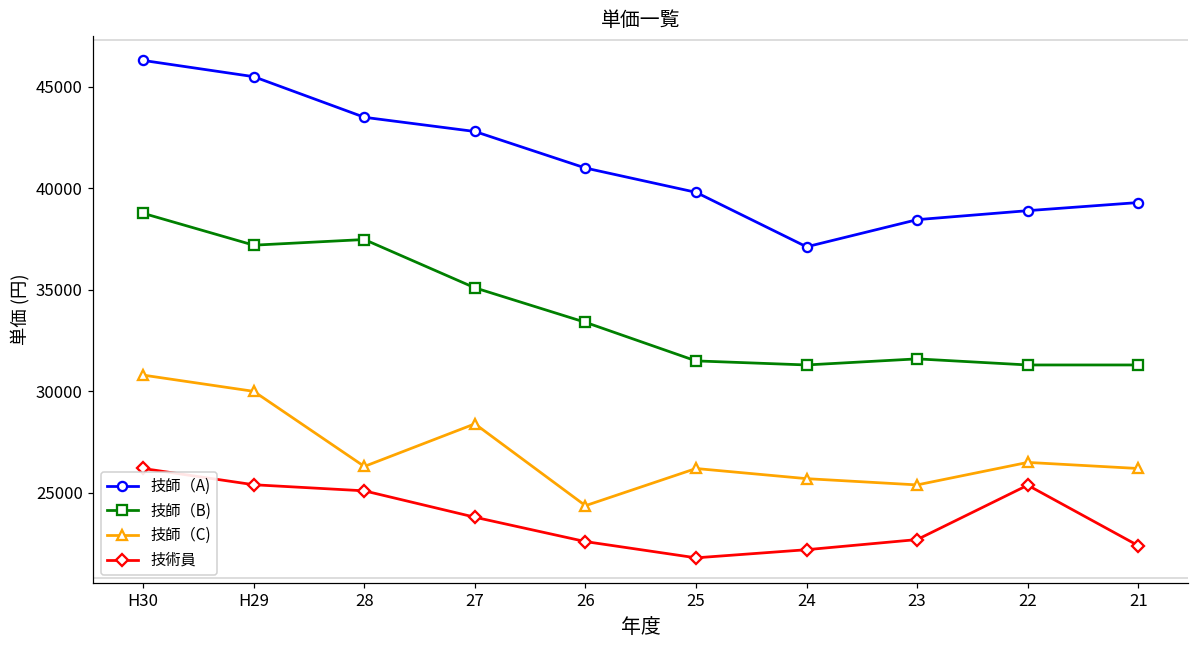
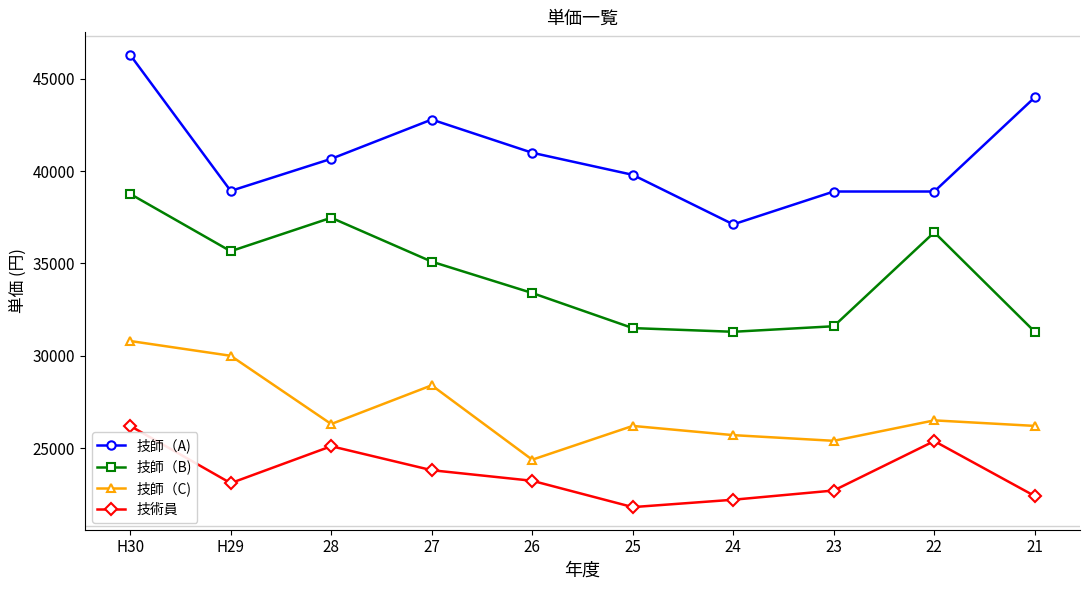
技師（A), H29: 45500 -> 38900
技師（B), H29: 37200 -> 35700
技術員, H29: 25400 -> 23100
技師（A), 28: 43500 -> 40700
技術員, 26: 22600 -> 23200
技師（A), 23: 38500 -> 38900
技師（B), 22: 31300 -> 36700
技師（A), 21: 39300 -> 44000
